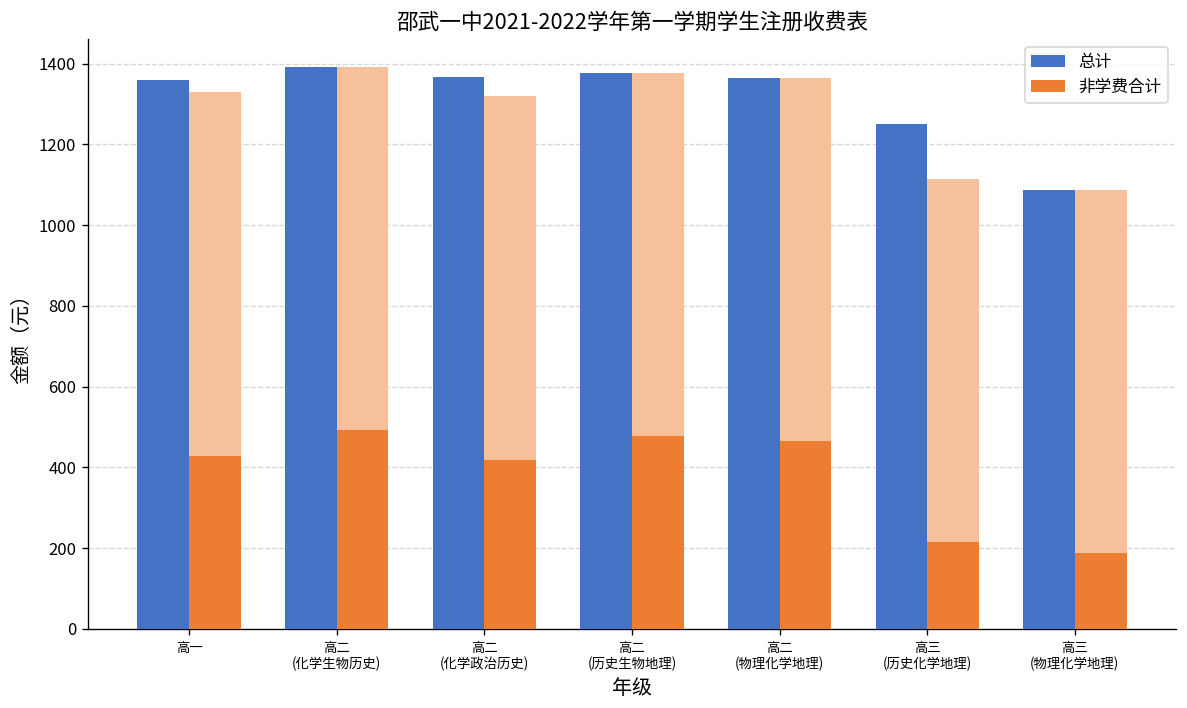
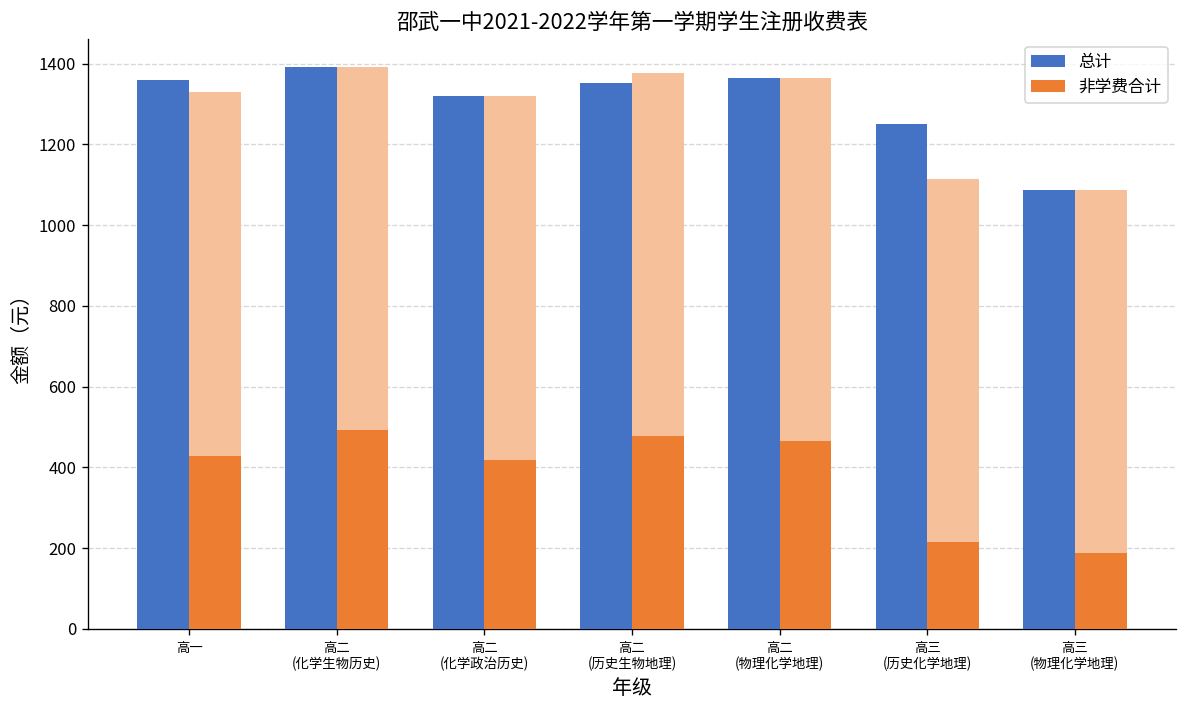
总计, 高二 (化学政治历史): 1370 -> 1320
总计, 高二 (历史生物地理): 1380 -> 1350
